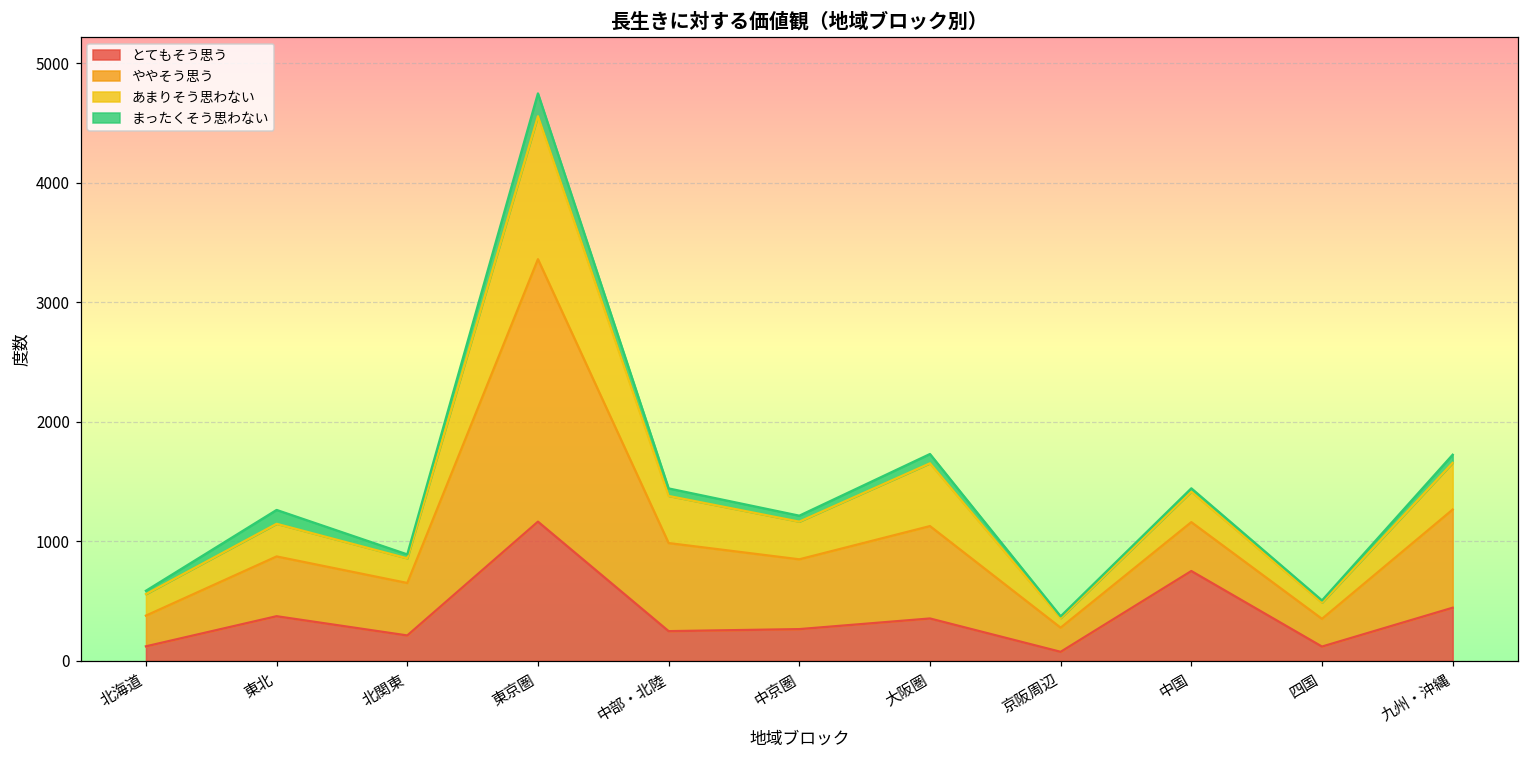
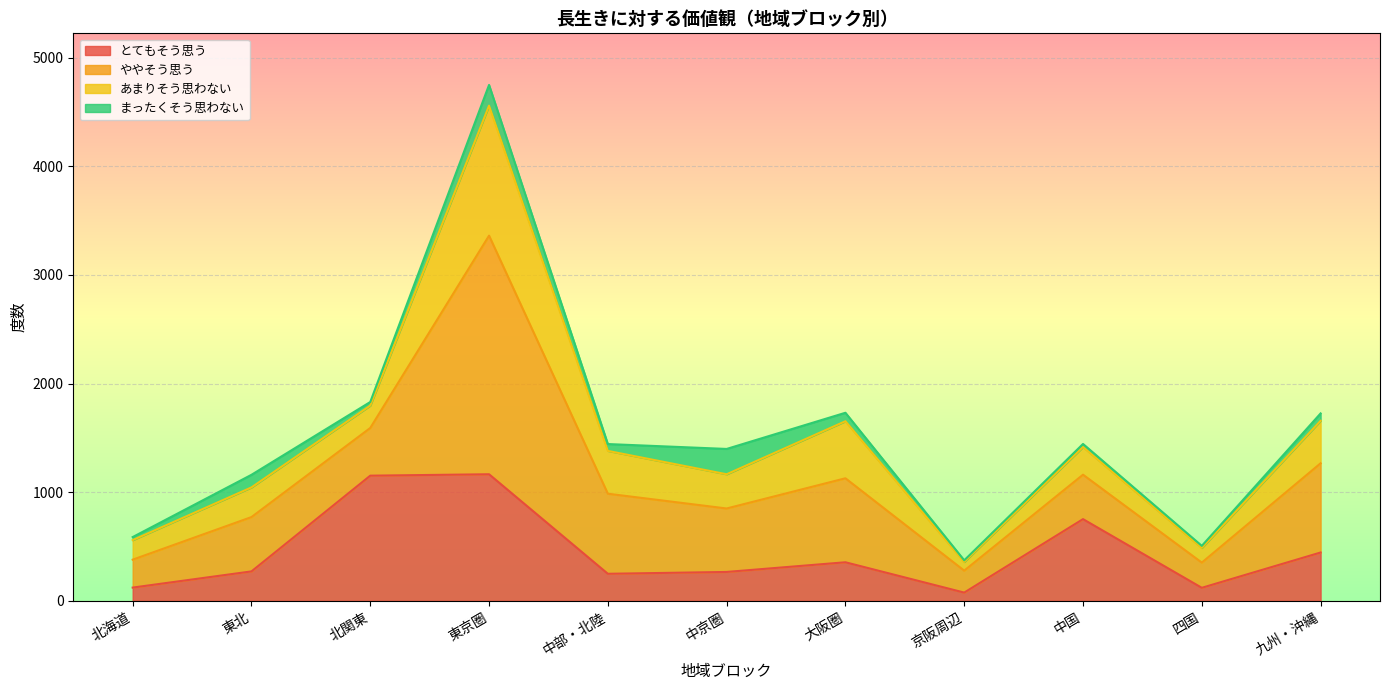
とてもそう思う, 東北: 370 -> 270
とてもそう思う, 北関東: 210 -> 1150
まったくそう思わない, 中京圏: 50 -> 230
